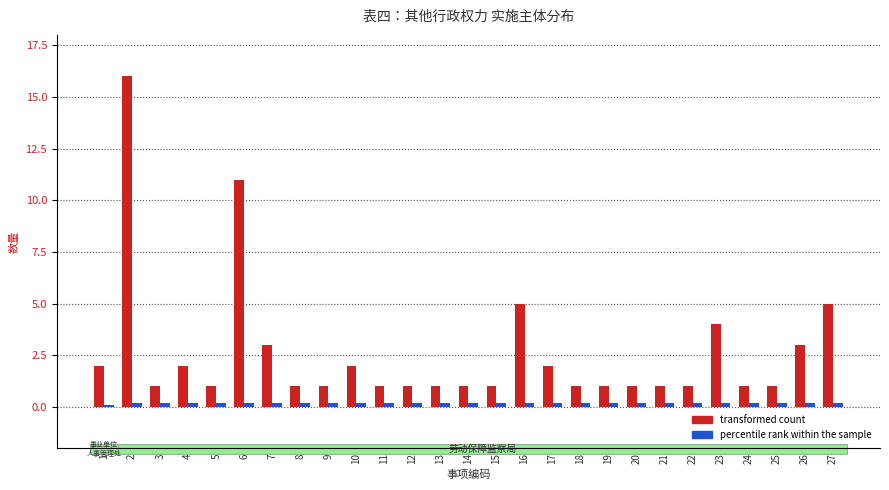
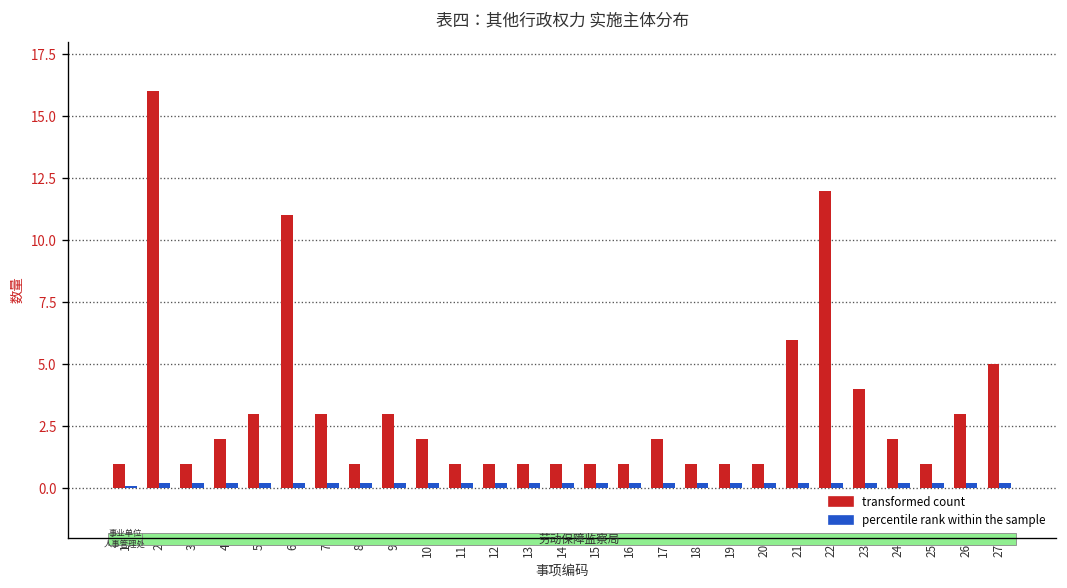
transformed count, 1: 2 -> 1
transformed count, 5: 1 -> 3
transformed count, 9: 1 -> 3
transformed count, 16: 5 -> 1
transformed count, 21: 1 -> 6
transformed count, 22: 1 -> 12
transformed count, 24: 1 -> 2
